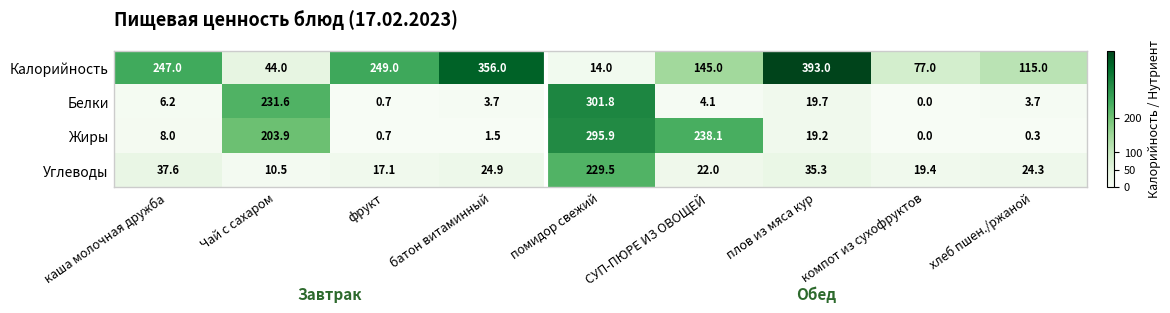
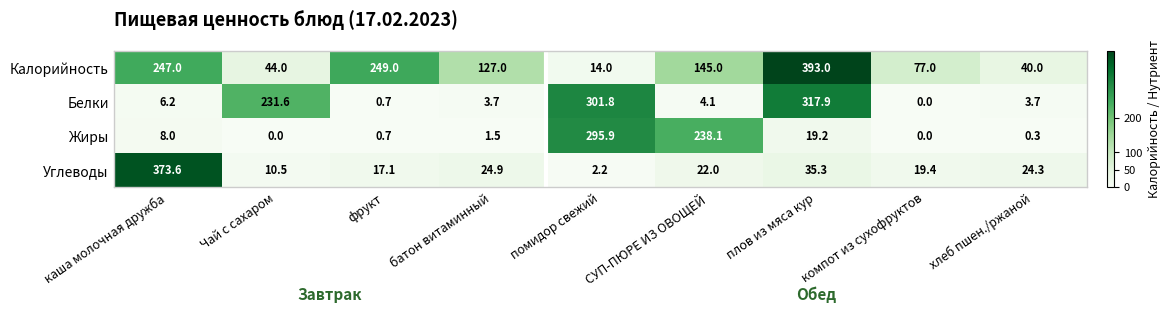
Калорийность, батон витаминный: 356.0 -> 127.0
Калорийность, хлеб пшен./ржаной: 115.0 -> 40.0
Белки, плов из мяса кур: 19.7 -> 317.9
Жиры, Чай с сахаром: 203.9 -> 0.0
Углеводы, каша молочная дружба: 37.6 -> 373.6
Углеводы, помидор свежий: 229.5 -> 2.2
